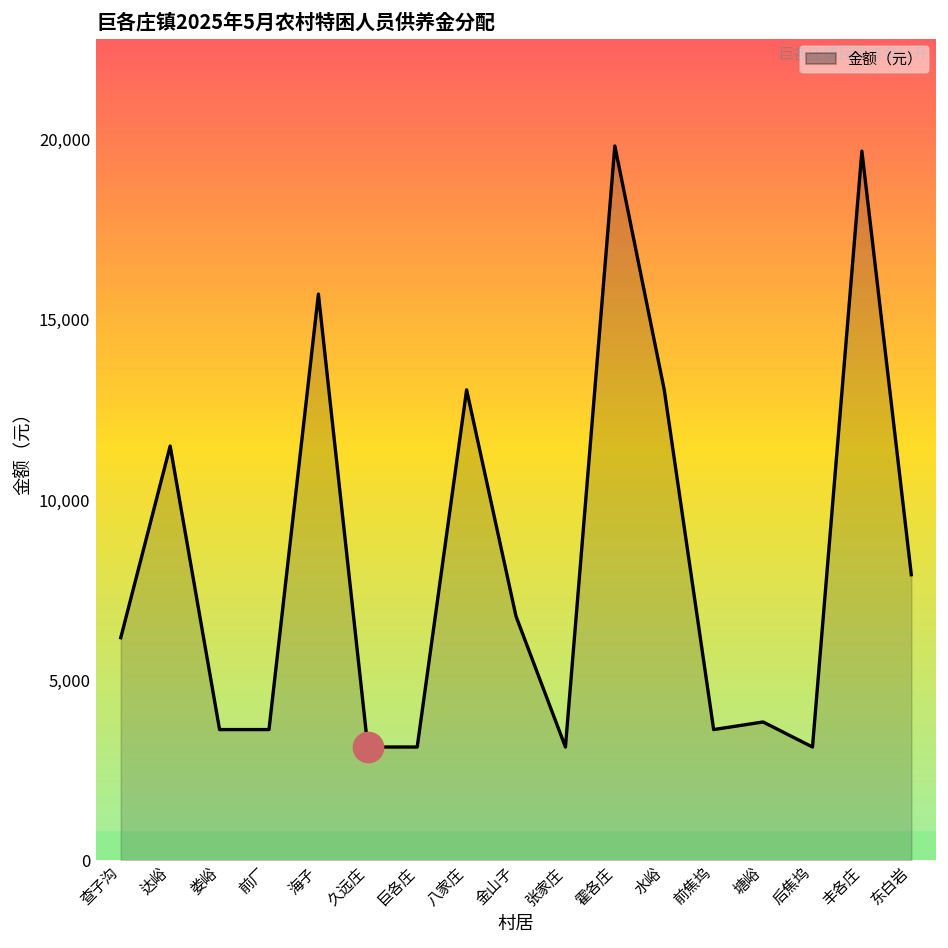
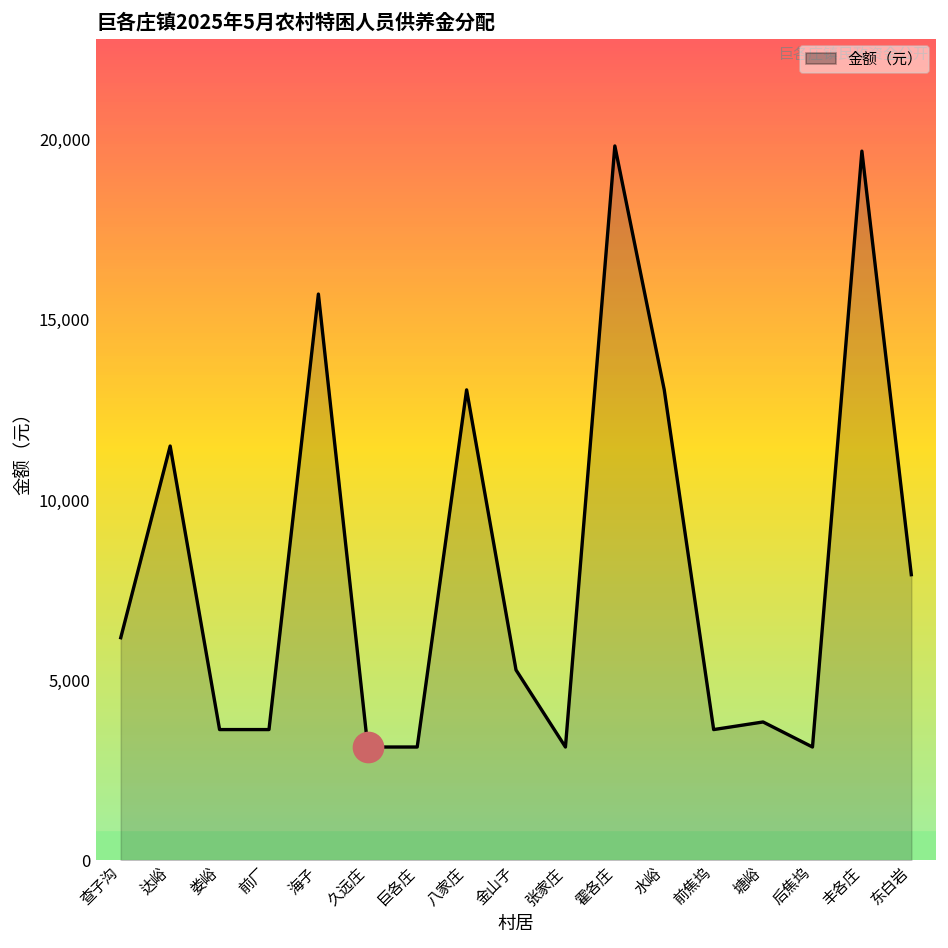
金额（元）, 金山子: 6,800 -> 5,300
